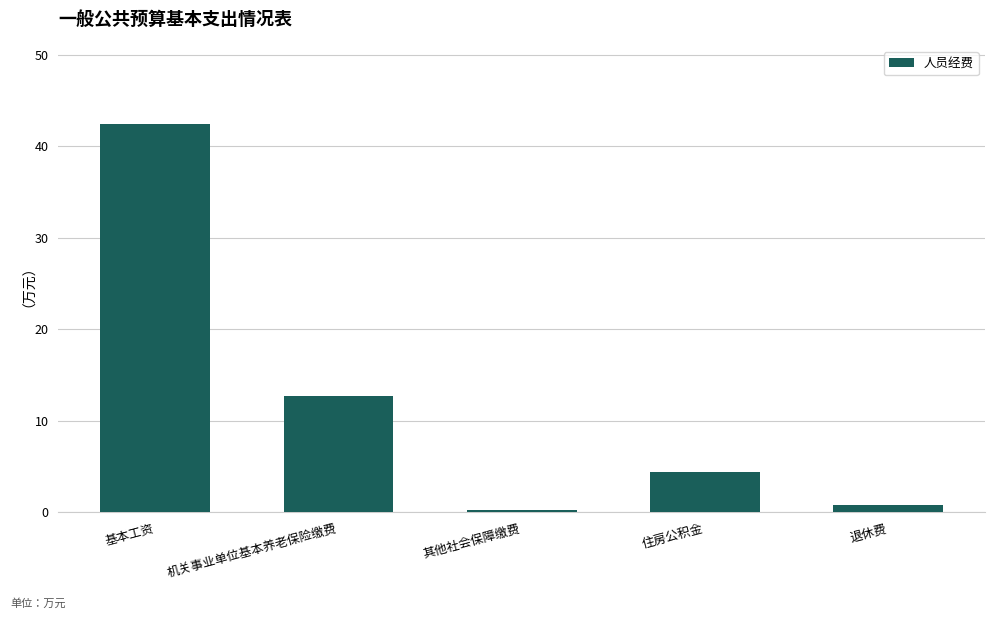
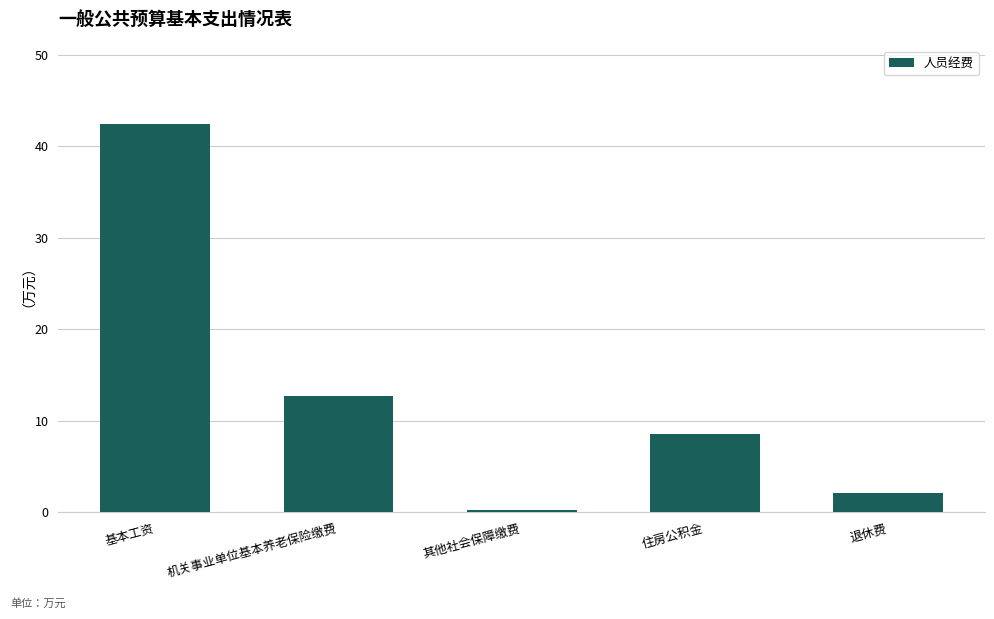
住房公积金: 4 -> 9
退休费: 1 -> 2
